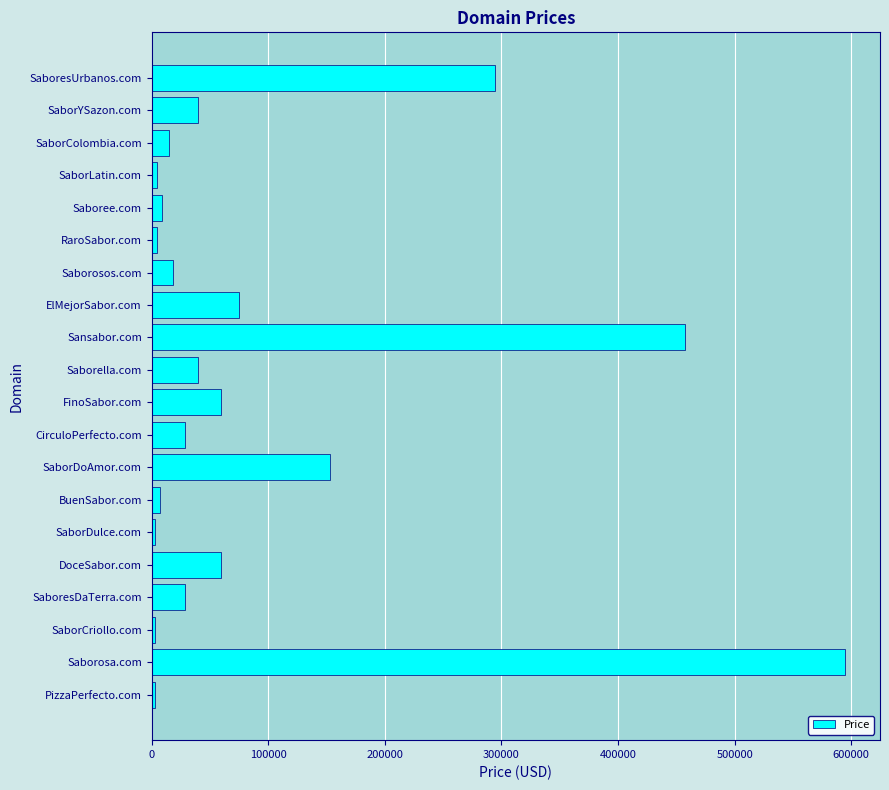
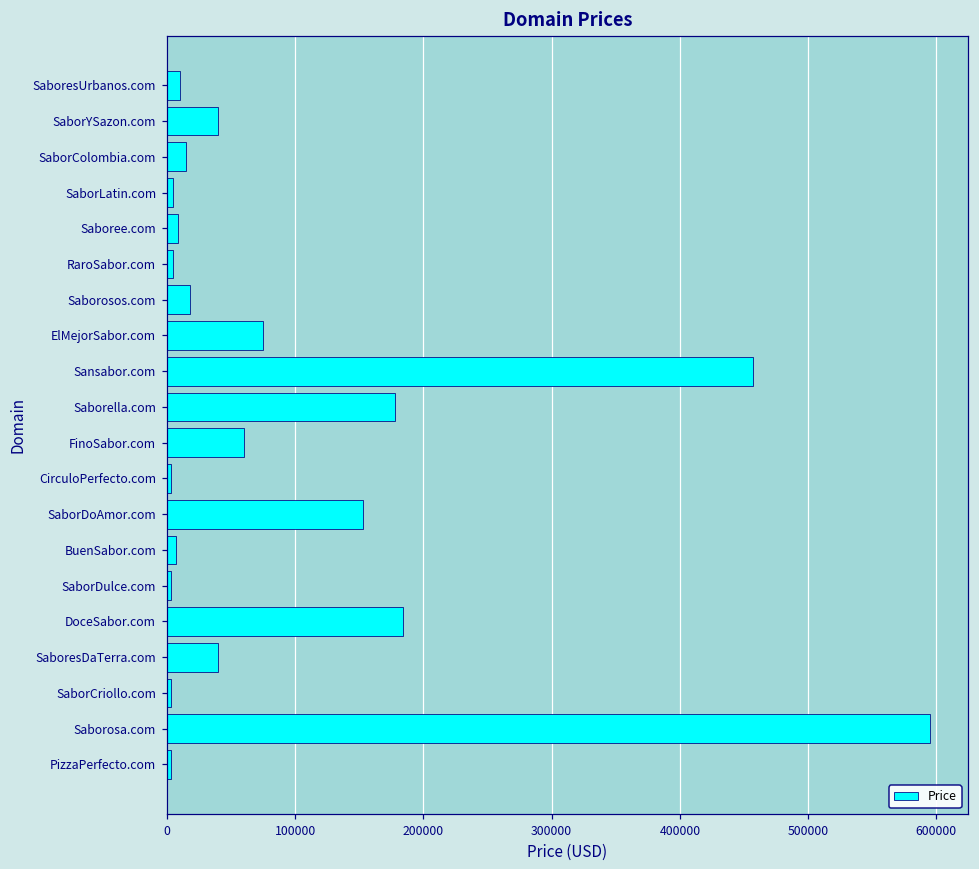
SaboresUrbanos.com: 294000 -> 10000
Saborella.com: 40000 -> 178000
CirculoPerfecto.com: 28000 -> 3000
DoceSabor.com: 60000 -> 184000
SaboresDaTerra.com: 28000 -> 40000
